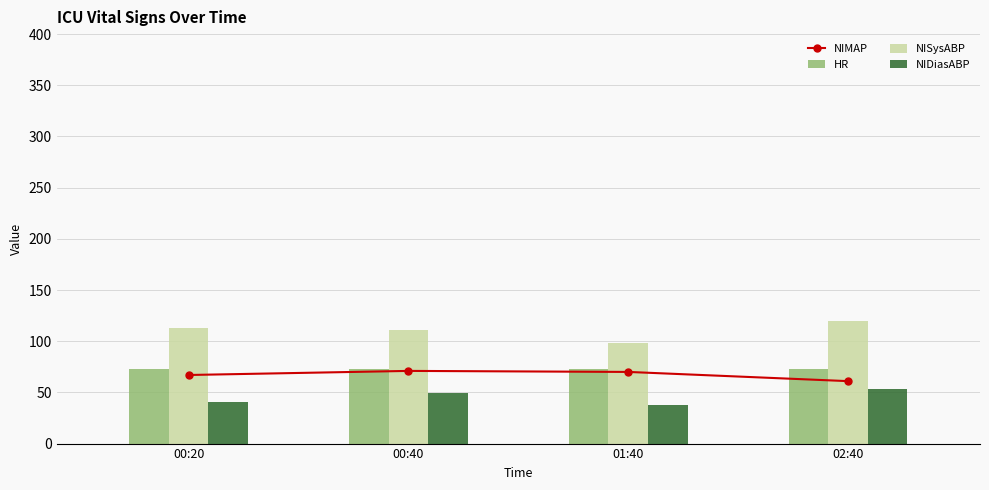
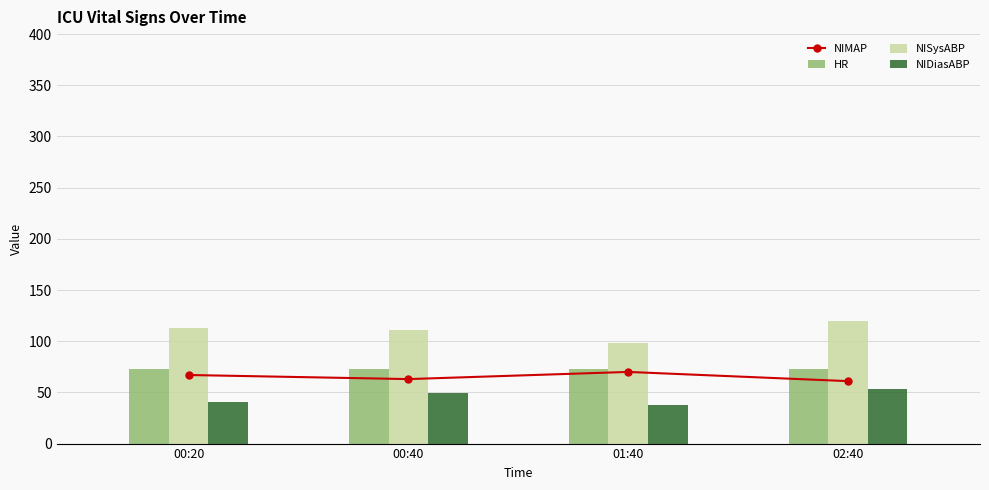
NIMAP, 00:40: 71 -> 63
